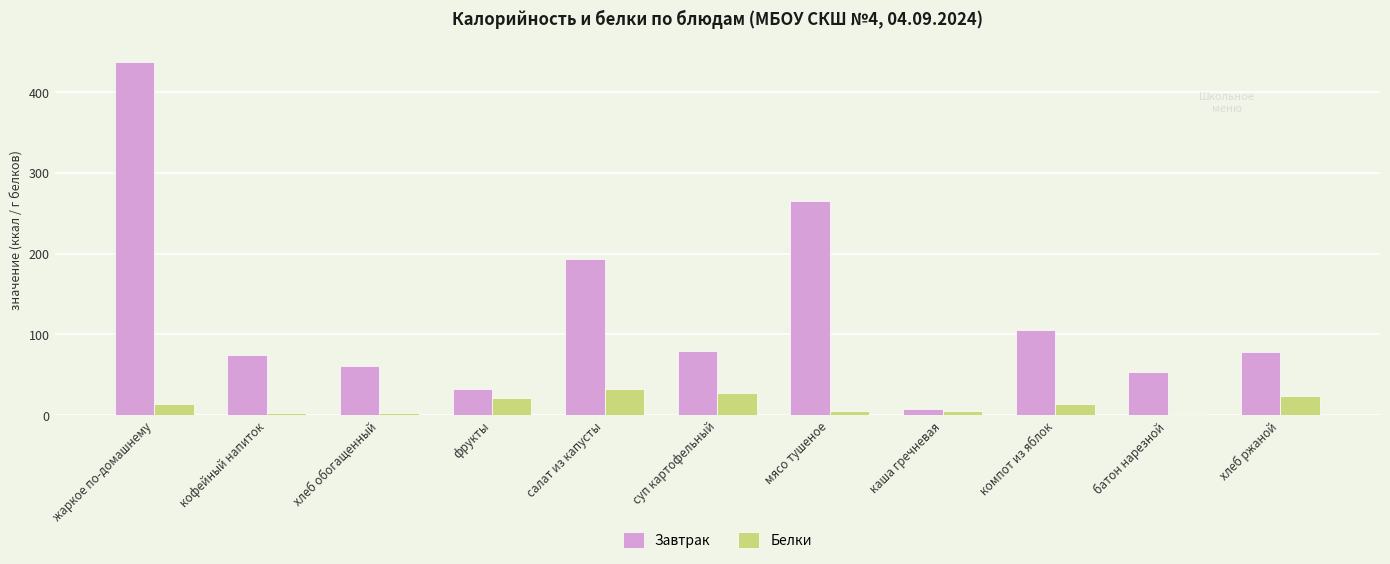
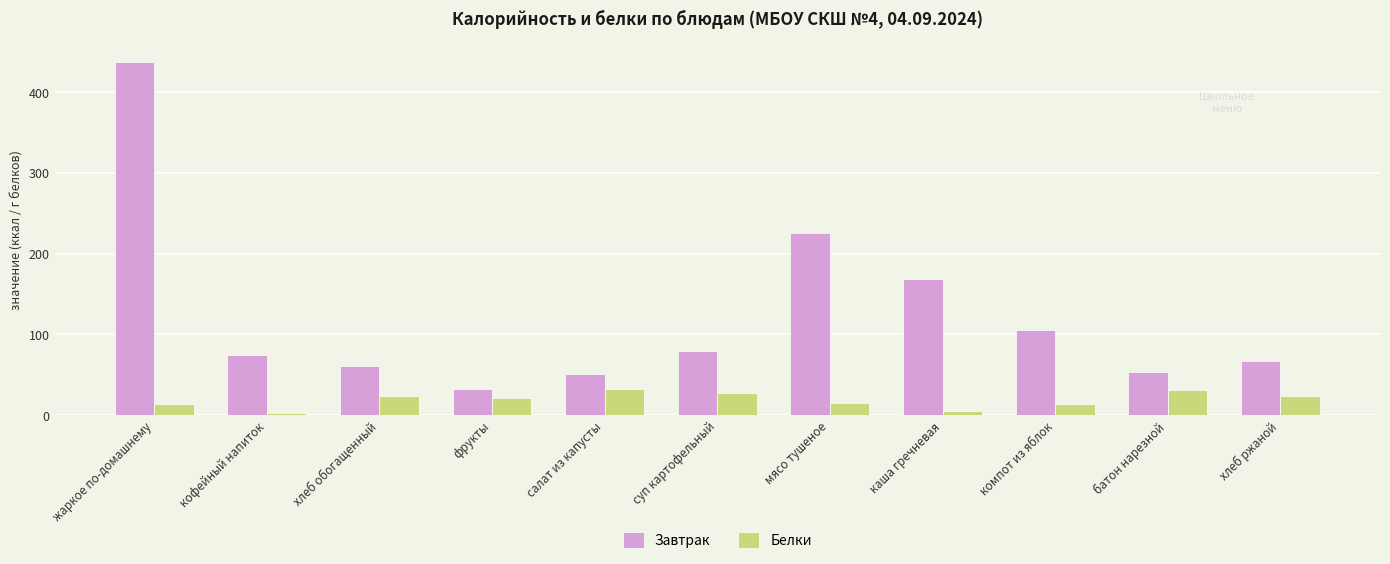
Белки, хлеб обогащенный: 0 -> 20
Завтрак, салат из капусты: 190 -> 50
Завтрак, мясо тушеное: 270 -> 230
Белки, мясо тушеное: 10 -> 20
Завтрак, каша гречневая: 10 -> 170
Белки, батон нарезной: 0 -> 30
Завтрак, хлеб ржаной: 80 -> 70
